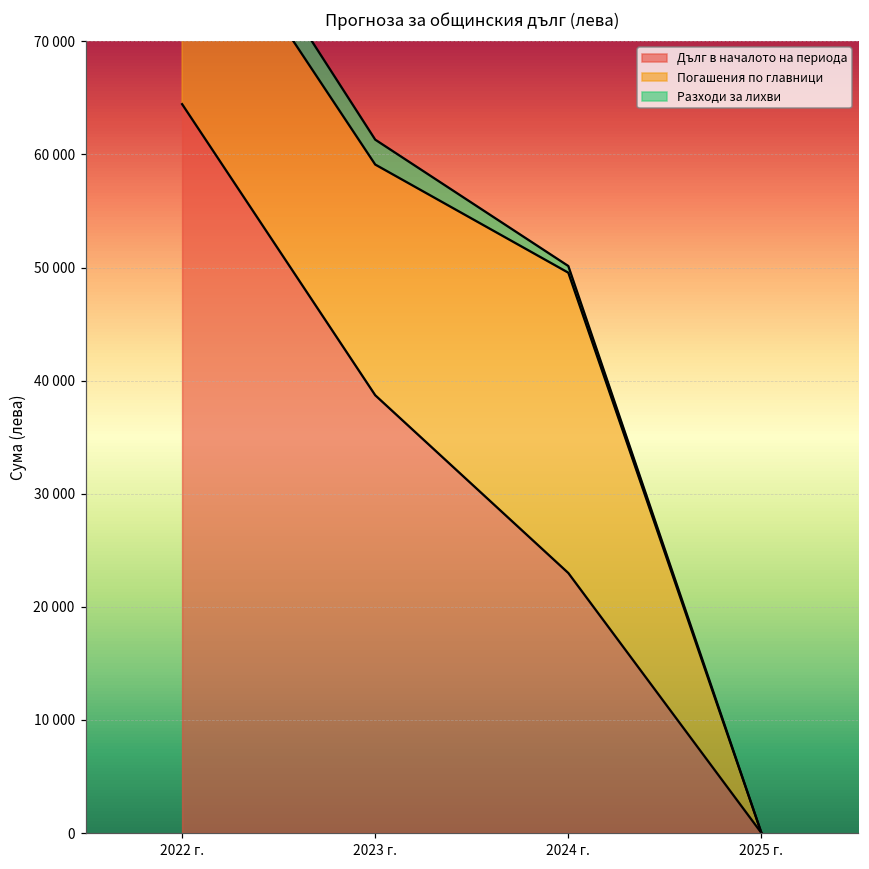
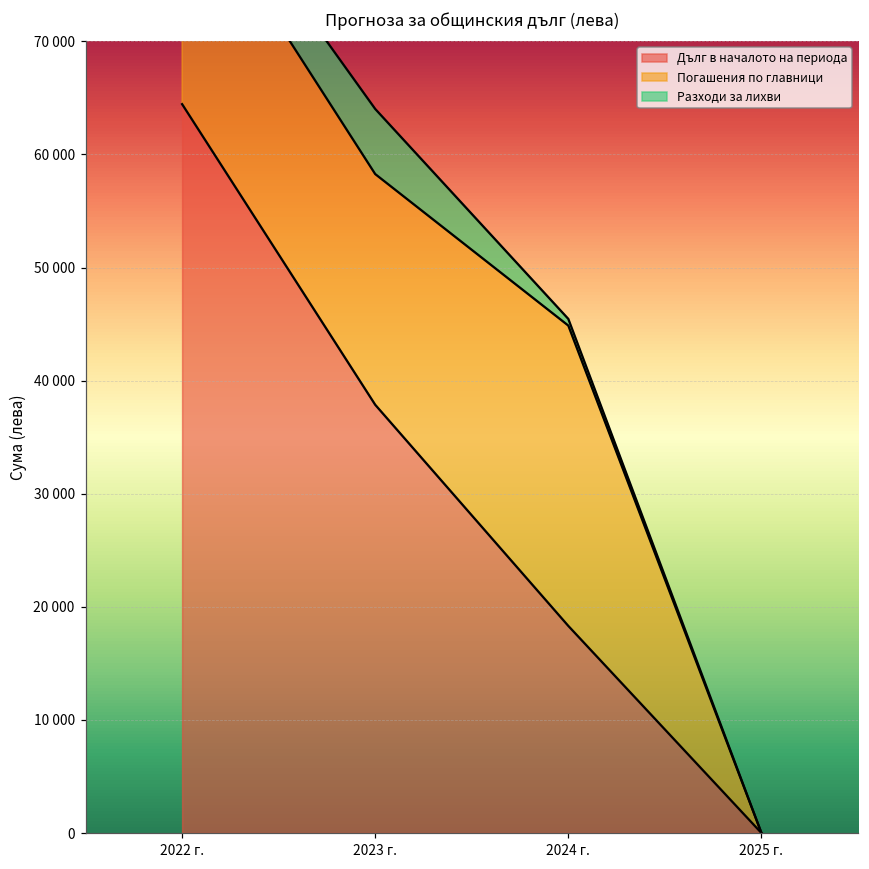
Дълг в началото на периода, 2023 г.: 38700 -> 37900
Разходи за лихви, 2023 г.: 2200 -> 5800
Дълг в началото на периода, 2024 г.: 23000 -> 18300
